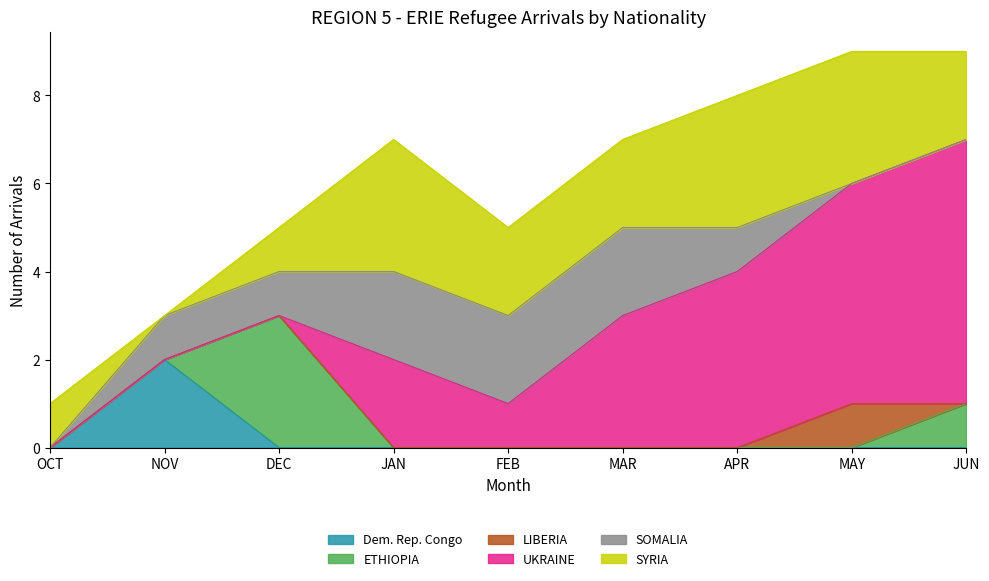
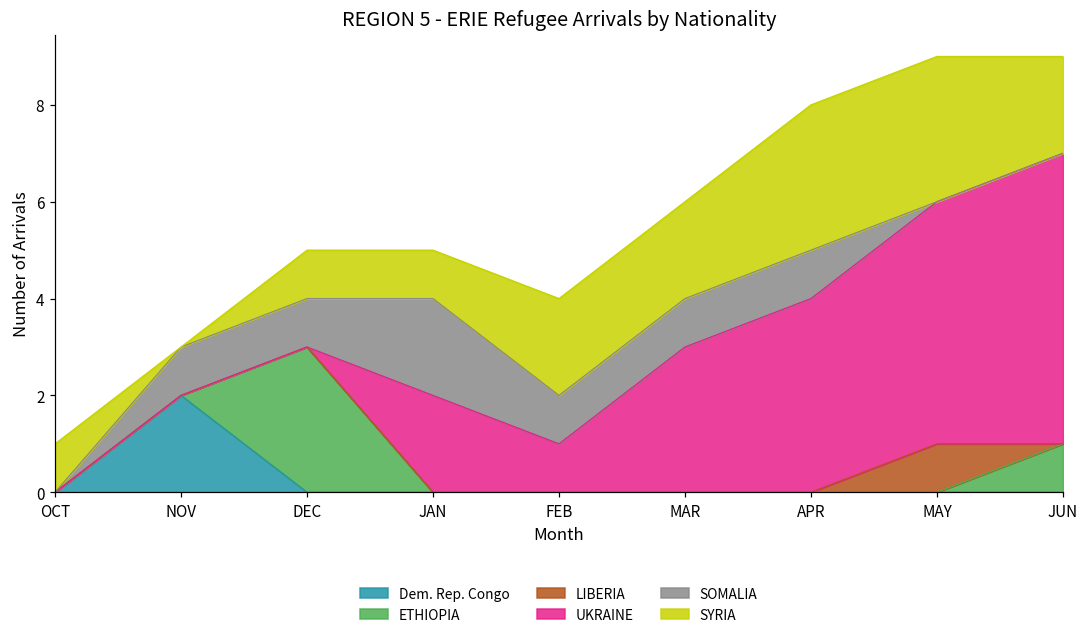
SYRIA, JAN: 3 -> 1
SOMALIA, FEB: 2 -> 1
SOMALIA, MAR: 2 -> 1
